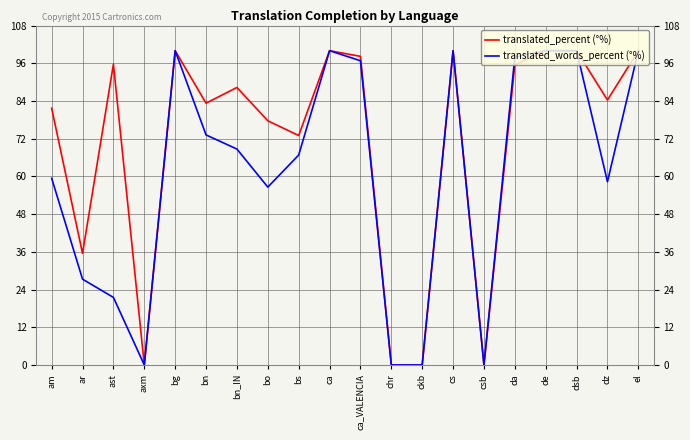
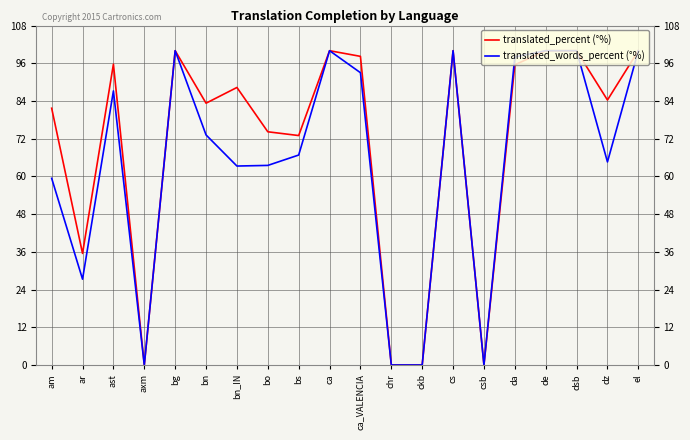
translated_words_percent (°%), ast: 22 -> 87
translated_words_percent (°%), bn_IN: 69 -> 63
translated_percent (°%), bo: 78 -> 74
translated_words_percent (°%), bo: 57 -> 64
translated_words_percent (°%), ca_VALENCIA: 97 -> 93
translated_words_percent (°%), dz: 58 -> 65
